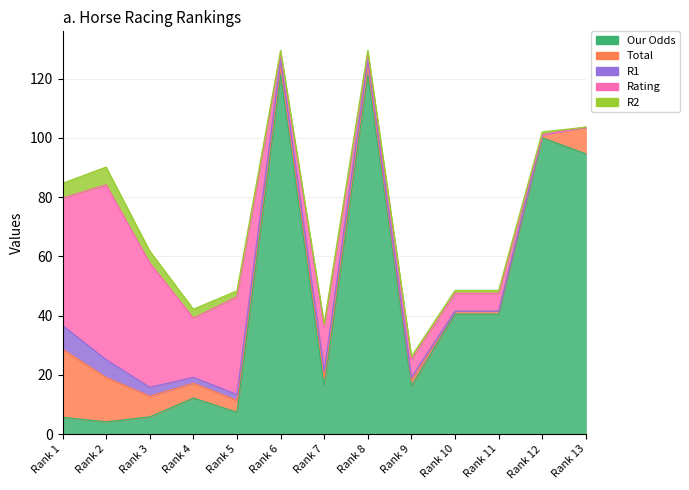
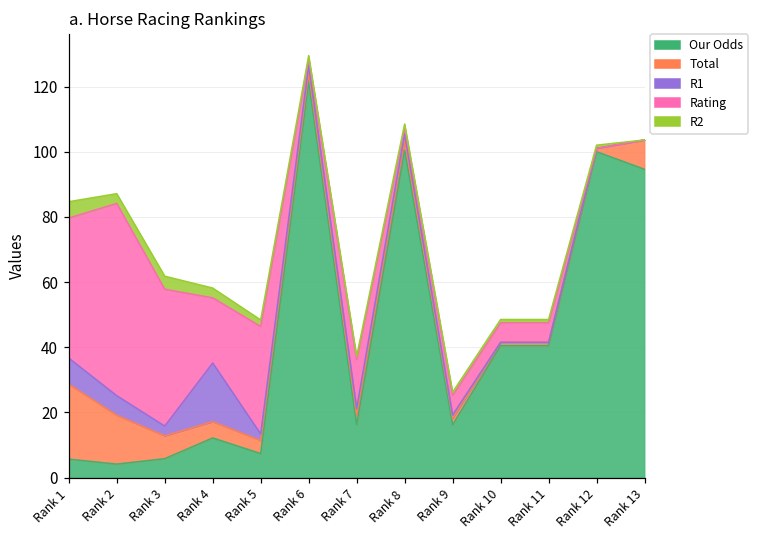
R2, Rank 2: 6 -> 3
R1, Rank 4: 2 -> 18
Our Odds, Rank 8: 122 -> 101
